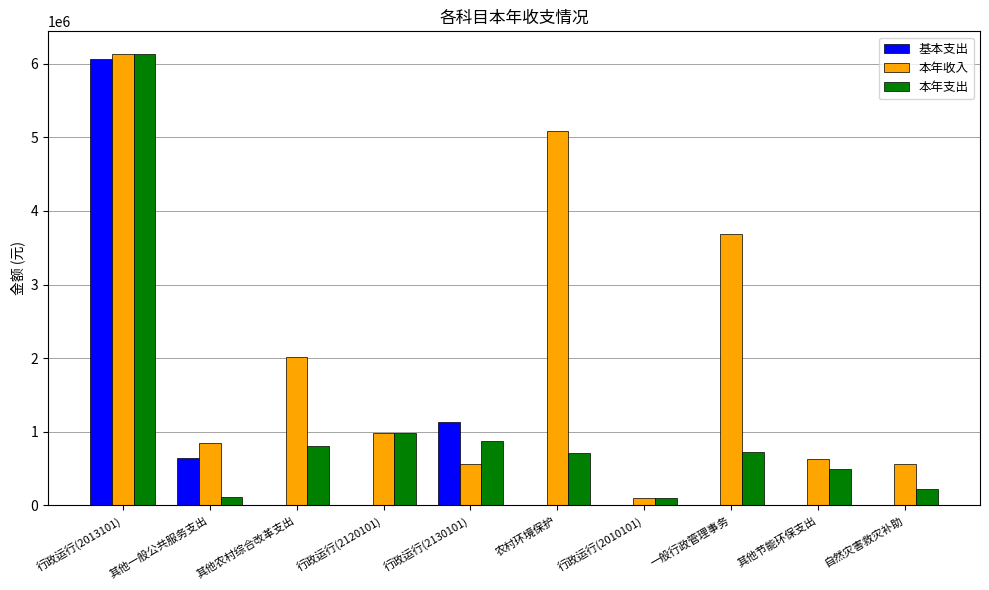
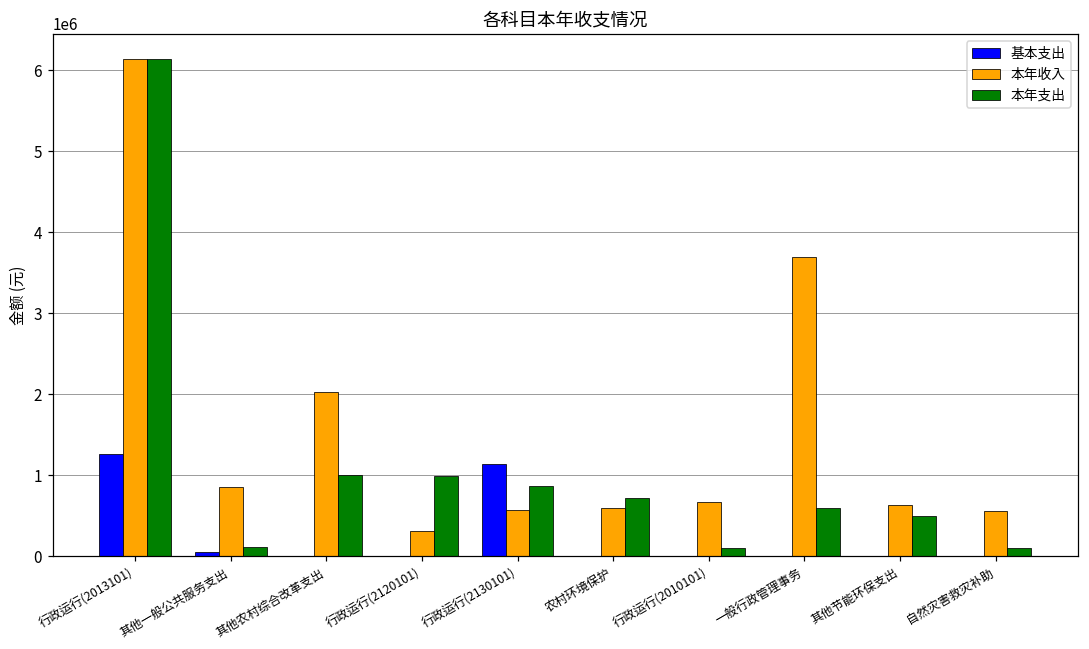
基本支出, 行政运行(2013101): 6100000 -> 1300000
基本支出, 其他一般公共服务支出: 600000 -> 0
本年支出, 其他农村综合改革支出: 800000 -> 1000000
本年收入, 行政运行(2120101): 1000000 -> 300000
本年收入, 农村环境保护: 5100000 -> 600000
本年收入, 行政运行(2010101): 100000 -> 700000
本年支出, 一般行政管理事务: 700000 -> 600000
本年支出, 自然灾害救灾补助: 200000 -> 100000
